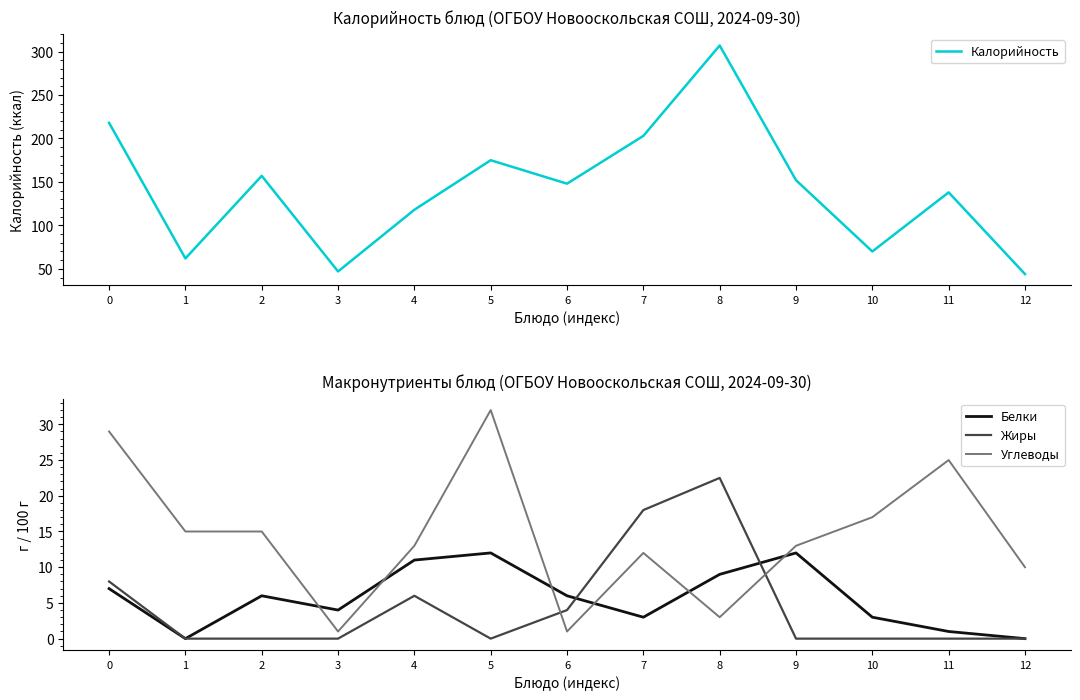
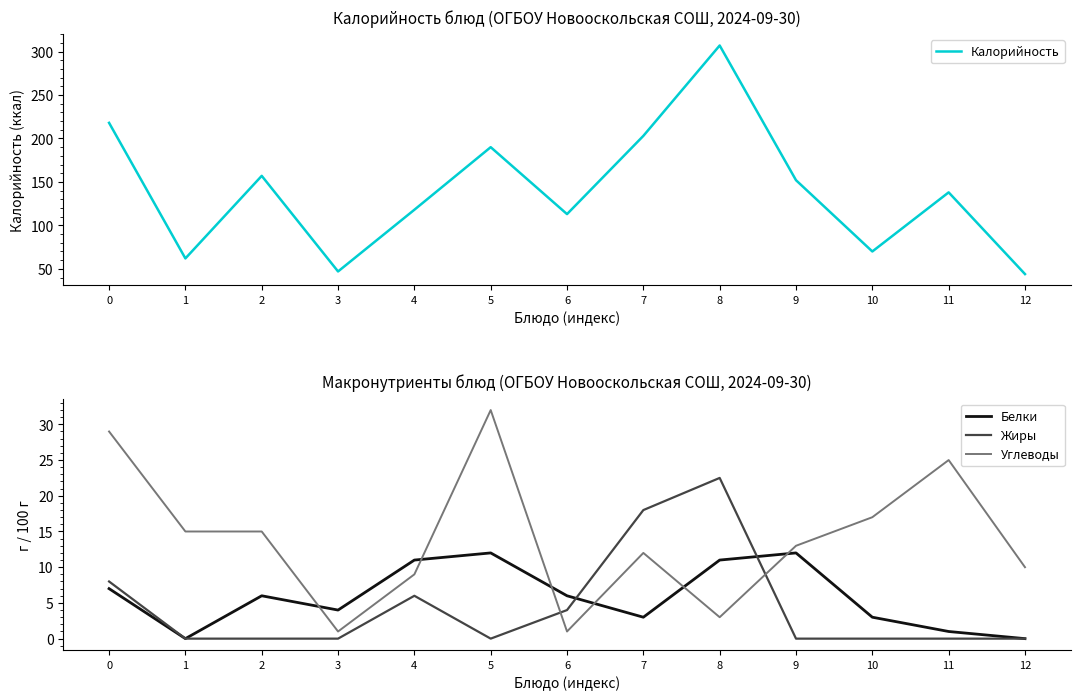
Калорийность блюд (ОГБОУ Новооскольская СОШ, 2024-09-30), 5: 180 -> 190
Калорийность блюд (ОГБОУ Новооскольская СОШ, 2024-09-30), 6: 150 -> 110
Макронутриенты блюд (ОГБОУ Новооскольская СОШ, 2024-09-30), Углеводы, 4: 13 -> 9
Макронутриенты блюд (ОГБОУ Новооскольская СОШ, 2024-09-30), Белки, 8: 9 -> 11
